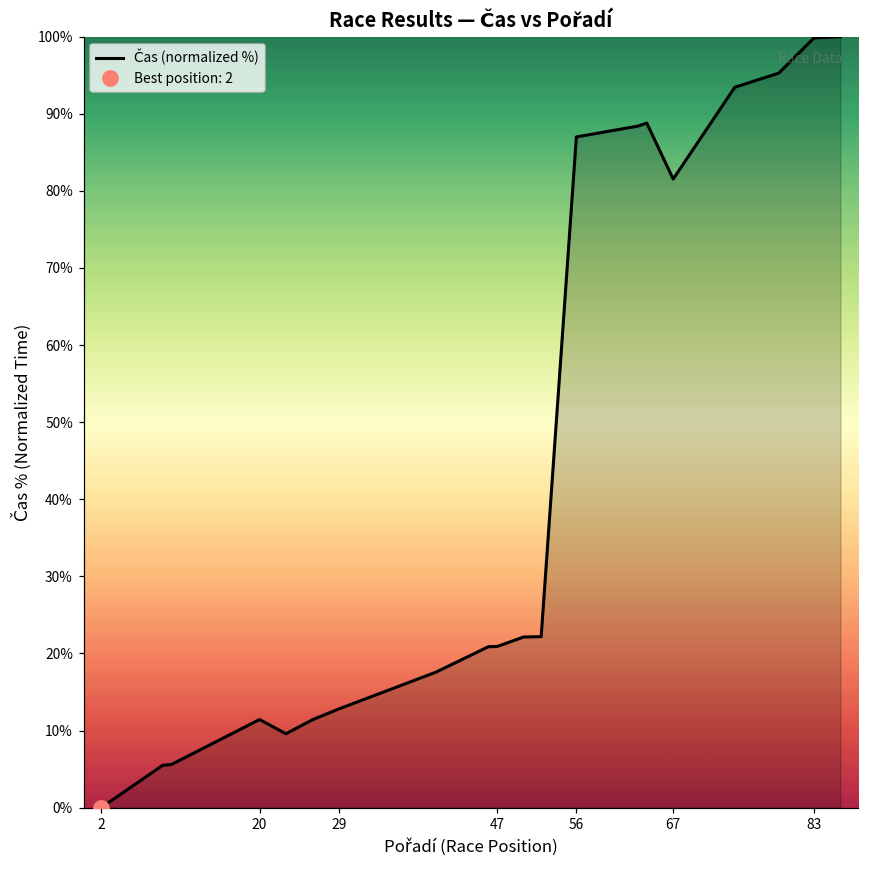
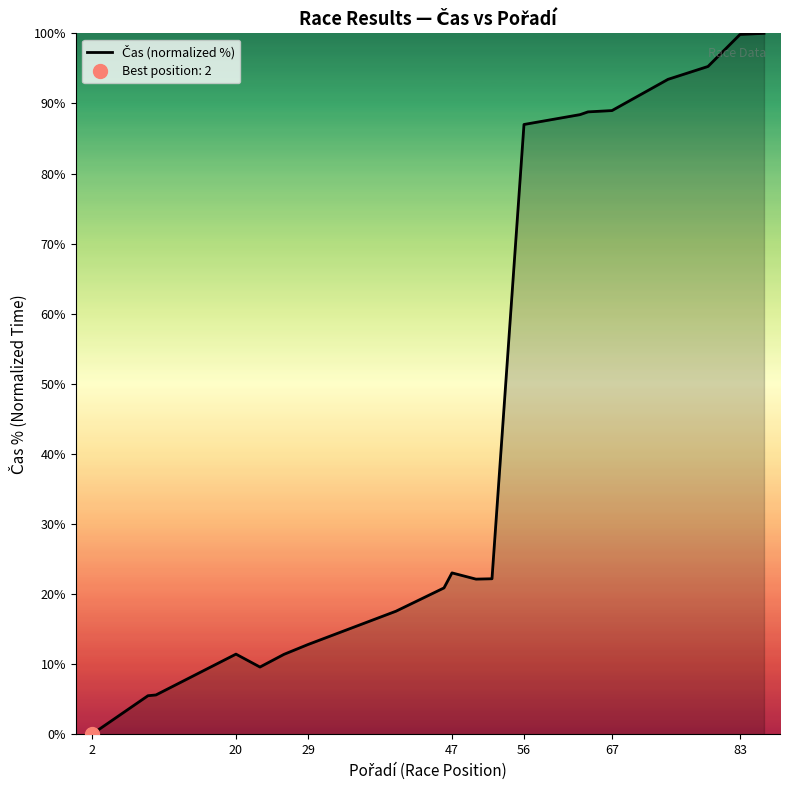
Čas (normalized %), 47: 21% -> 23%
Čas (normalized %), 67: 82% -> 89%
